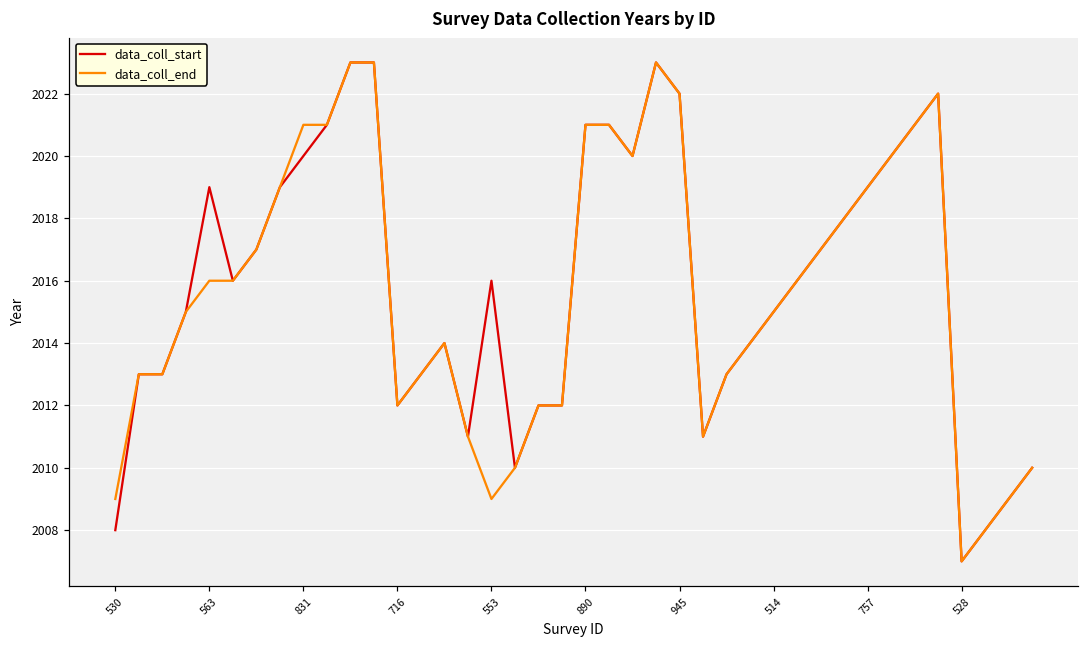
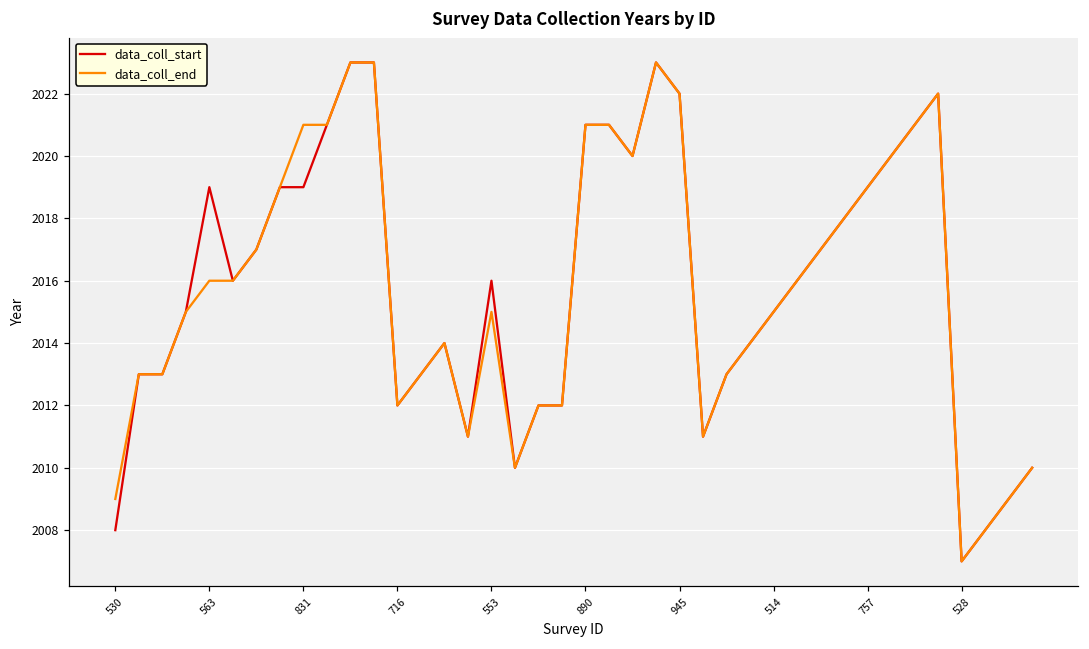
data_coll_start, 831: 2020 -> 2019
data_coll_end, 553: 2009 -> 2015
